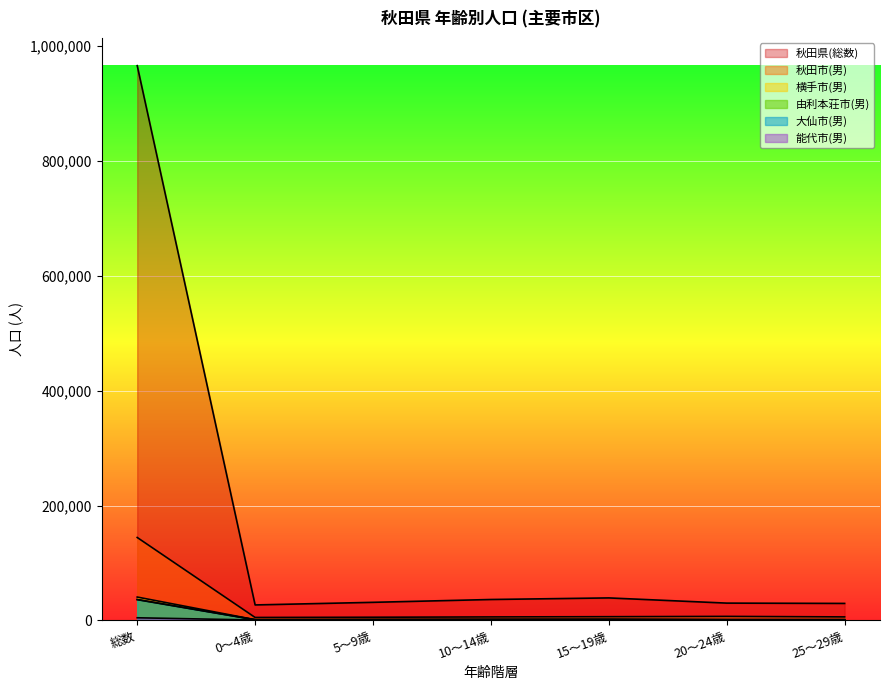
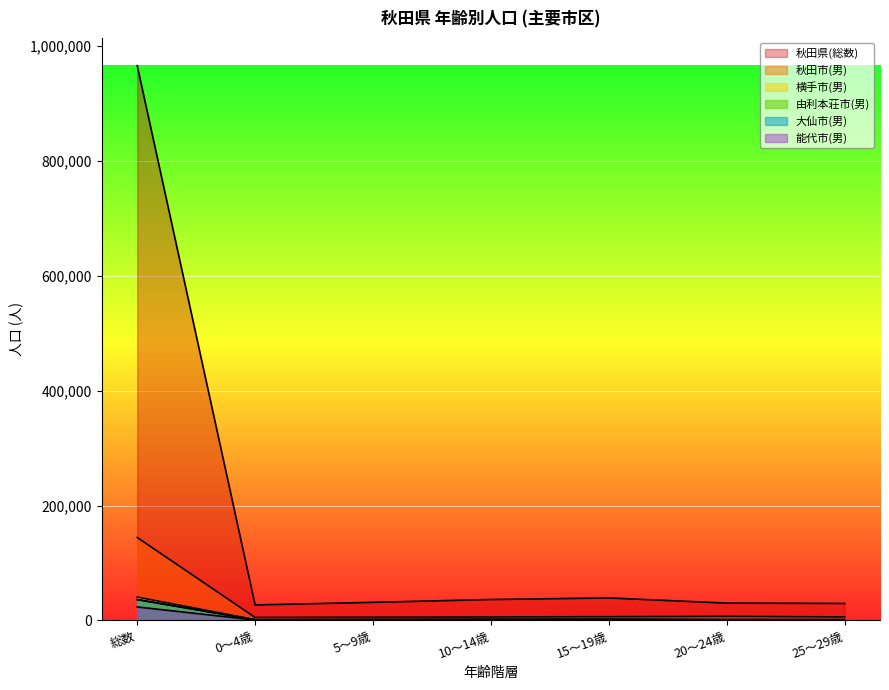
能代市(男), 総数: 0 -> 20,000
